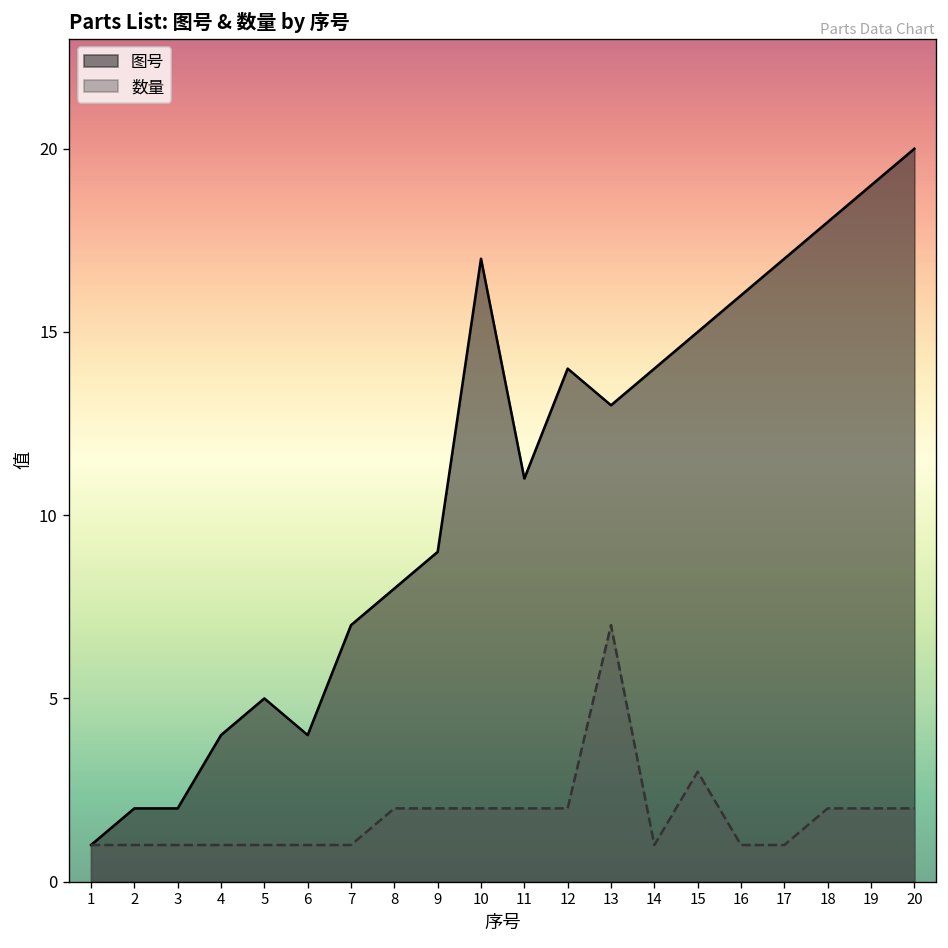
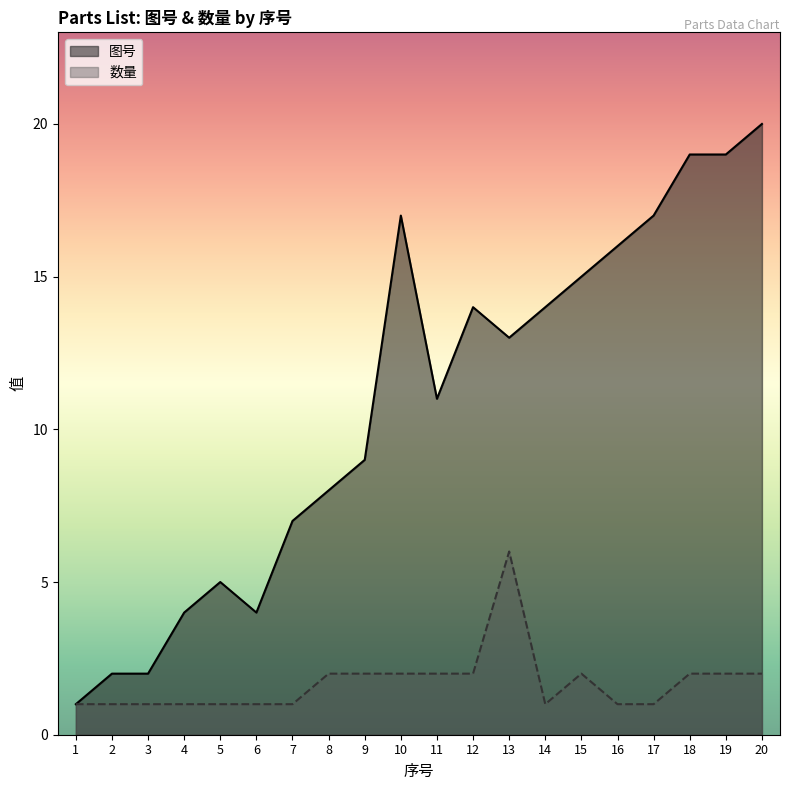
数量, 13: 7 -> 6
数量, 15: 3 -> 2
图号, 18: 18 -> 19
